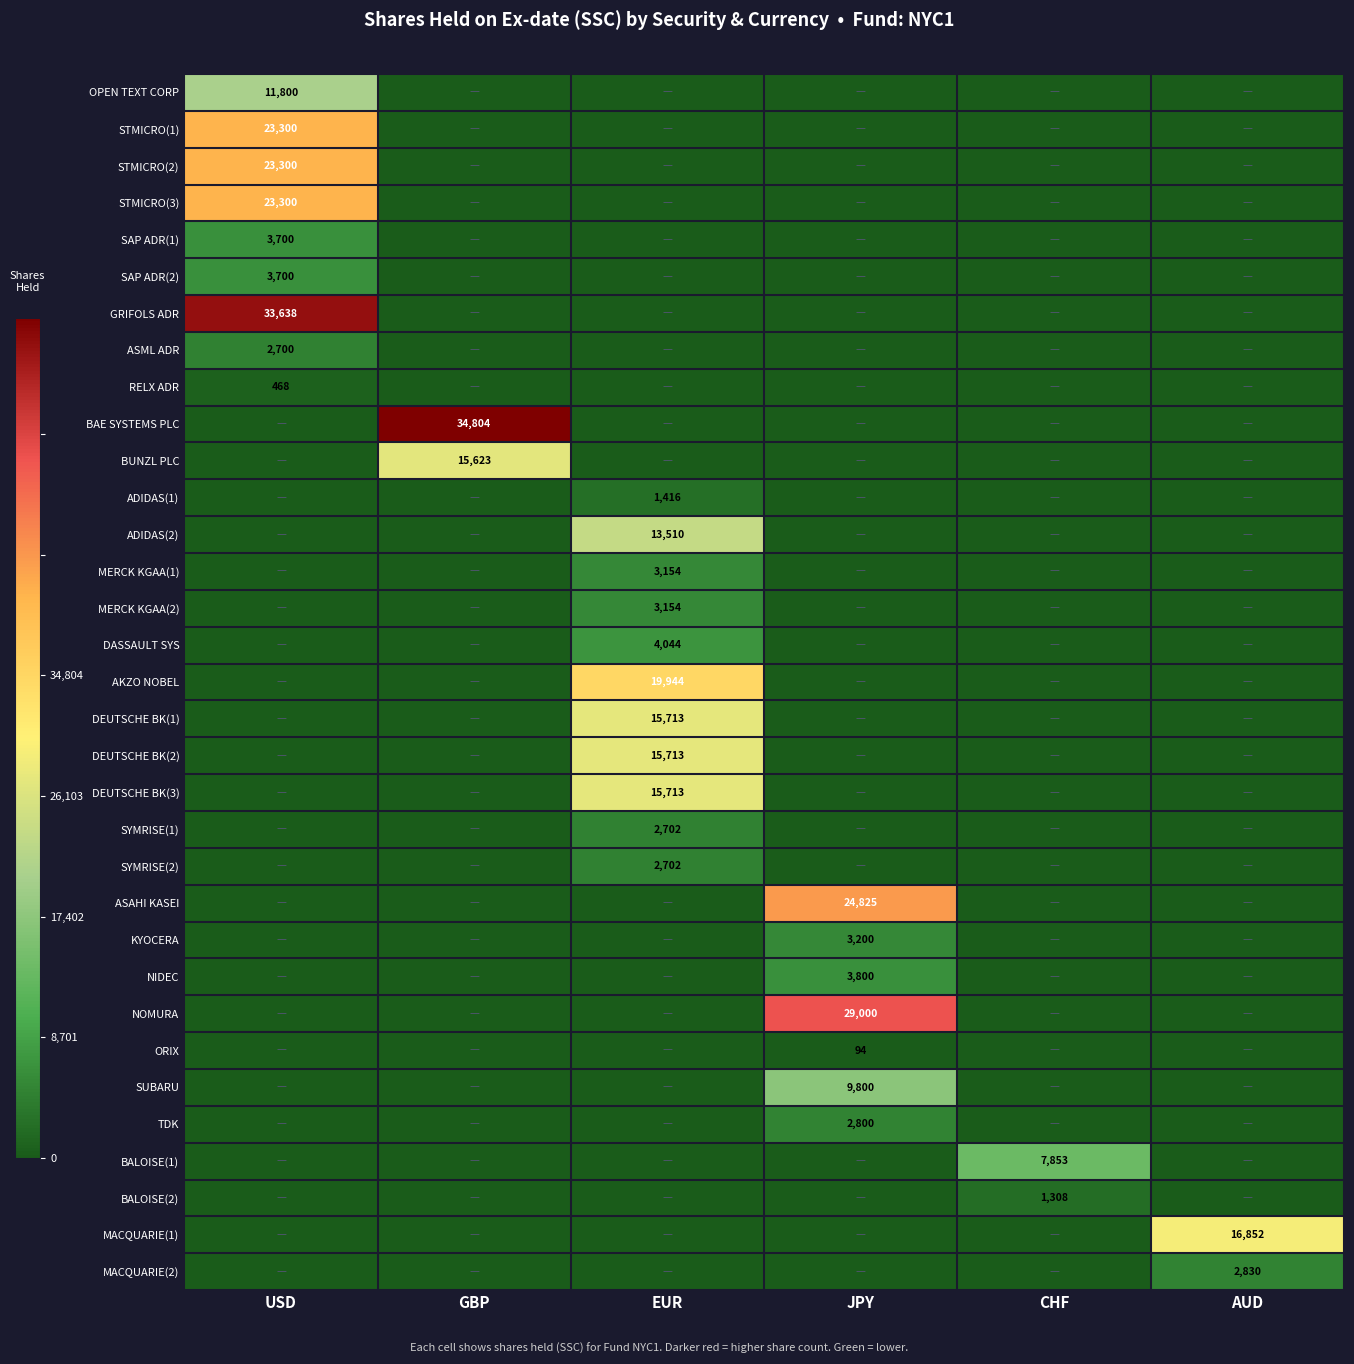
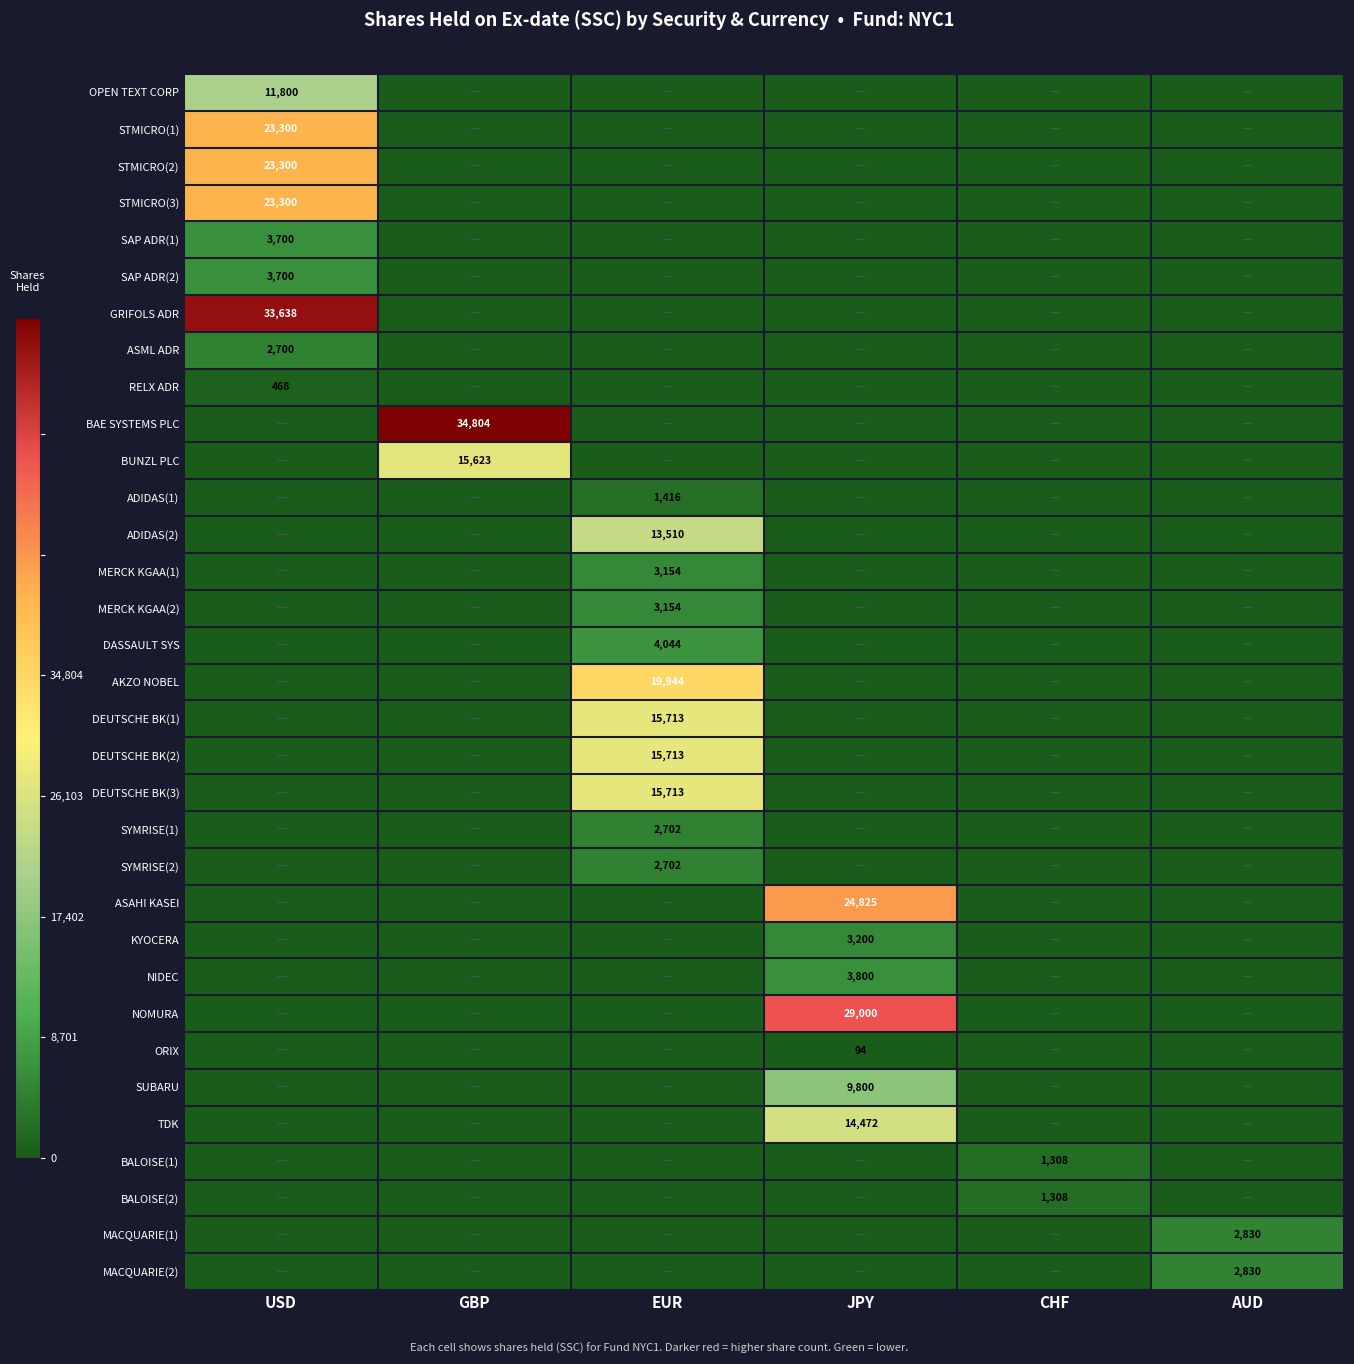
TDK, JPY: 2,800 -> 14,472
BALOISE(1), CHF: 7,853 -> 1,308
MACQUARIE(1), AUD: 16,852 -> 2,830
